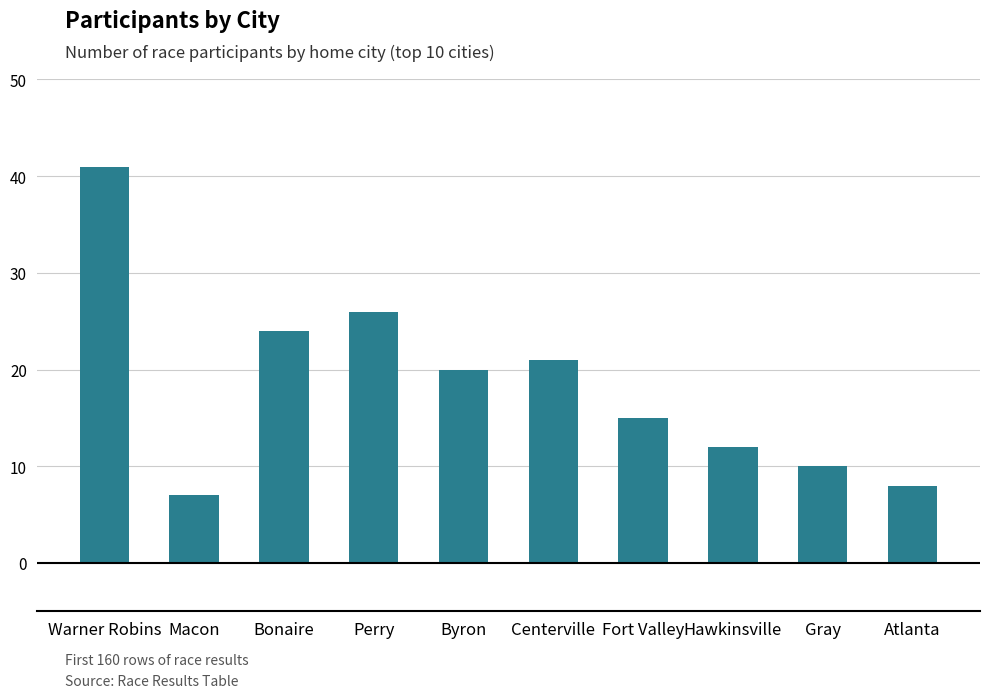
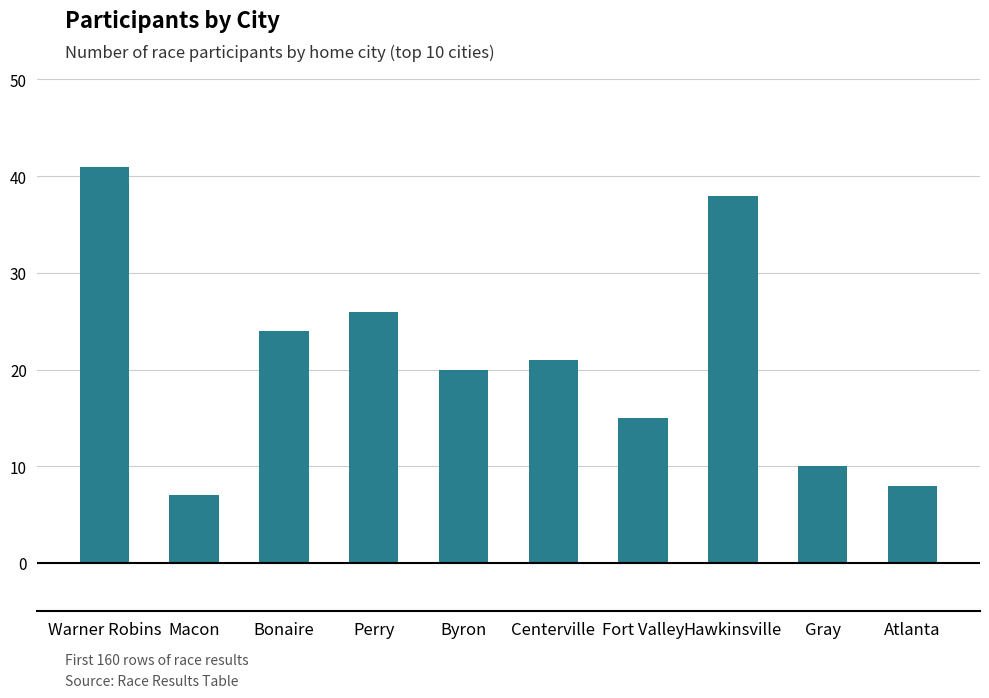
Hawkinsville: 12 -> 38
